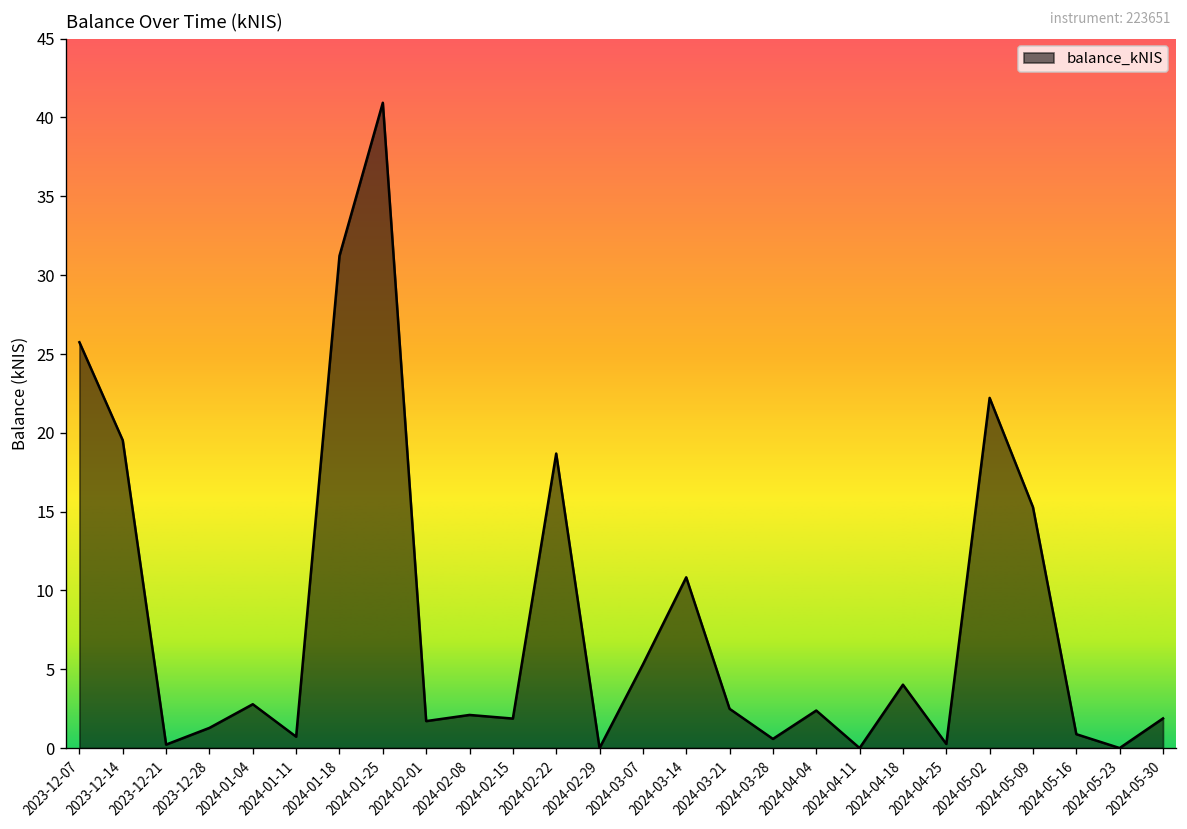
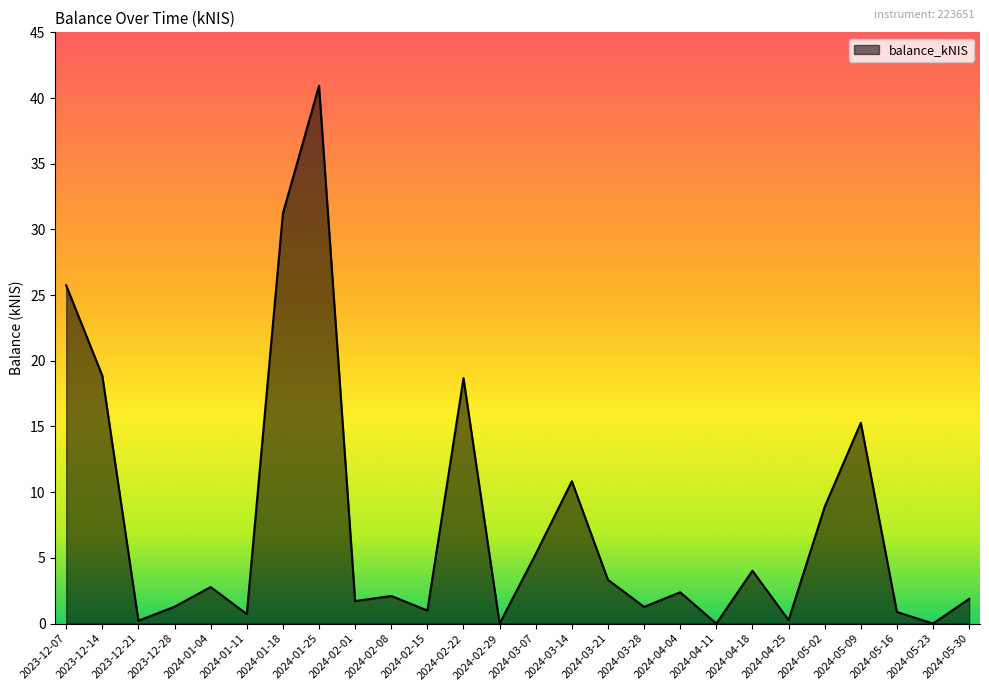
2023-12-14: 19.5 -> 18.9
2024-02-15: 1.9 -> 1.0
2024-03-21: 2.5 -> 3.3
2024-03-28: 0.6 -> 1.3
2024-05-02: 22.2 -> 8.9
